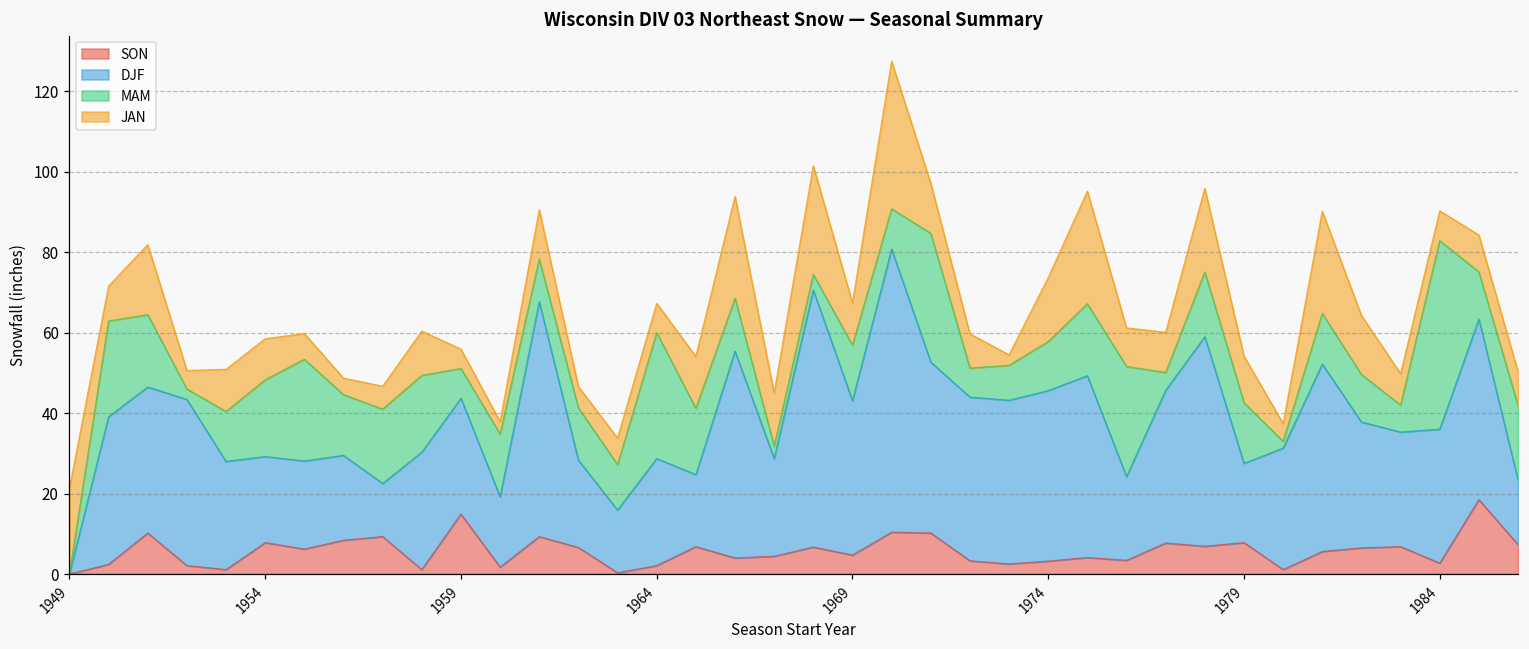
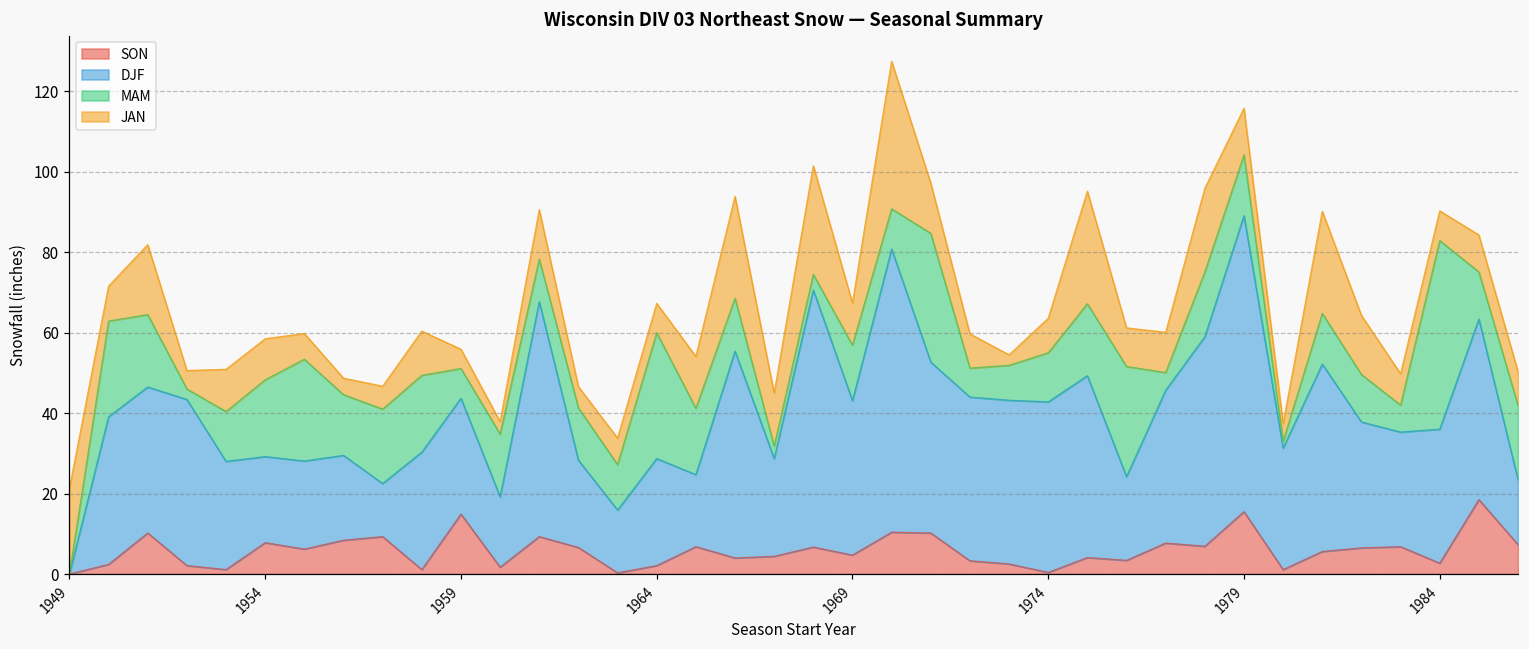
SON, 1974: 3 -> 0
JAN, 1974: 16 -> 9
SON, 1979: 8 -> 16
DJF, 1979: 20 -> 74
